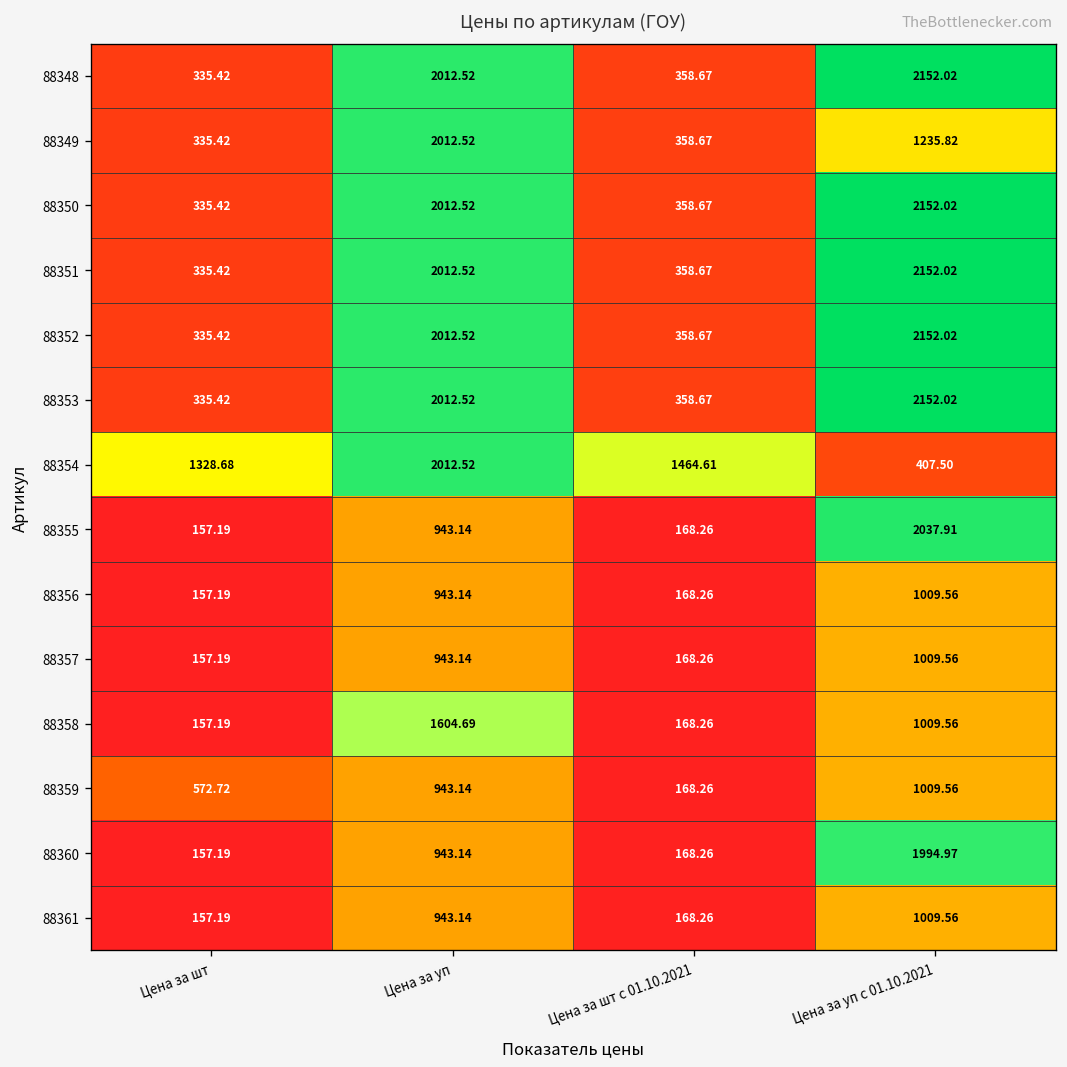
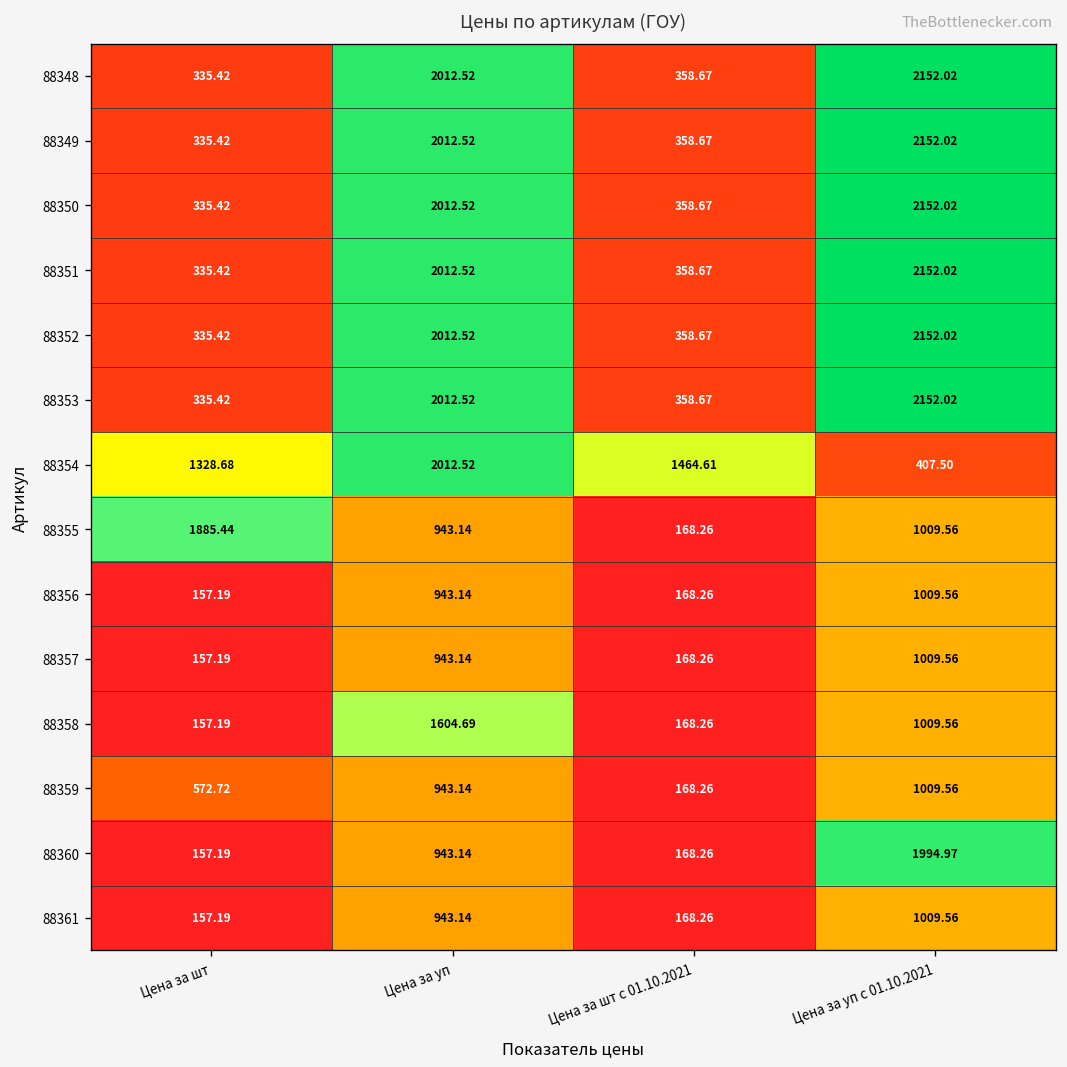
88349, Цена за уп с 01.10.2021: 1235.82 -> 2152.02
88355, Цена за шт: 157.19 -> 1885.44
88355, Цена за уп с 01.10.2021: 2037.91 -> 1009.56
